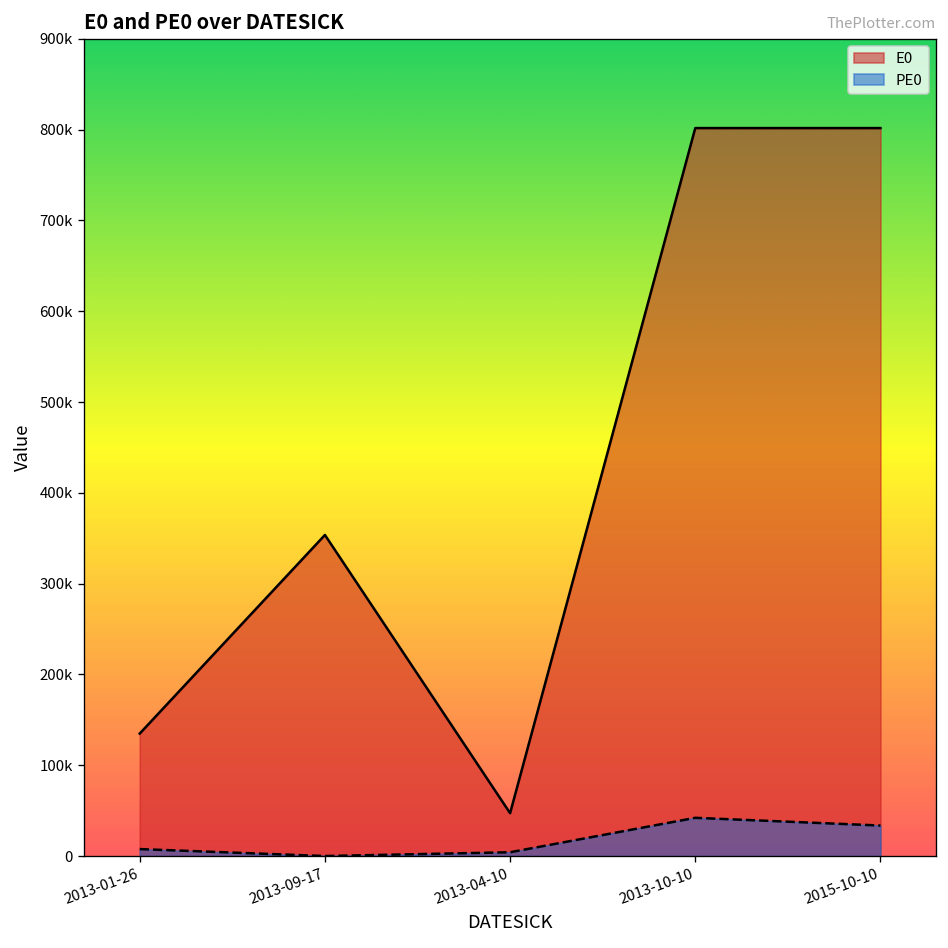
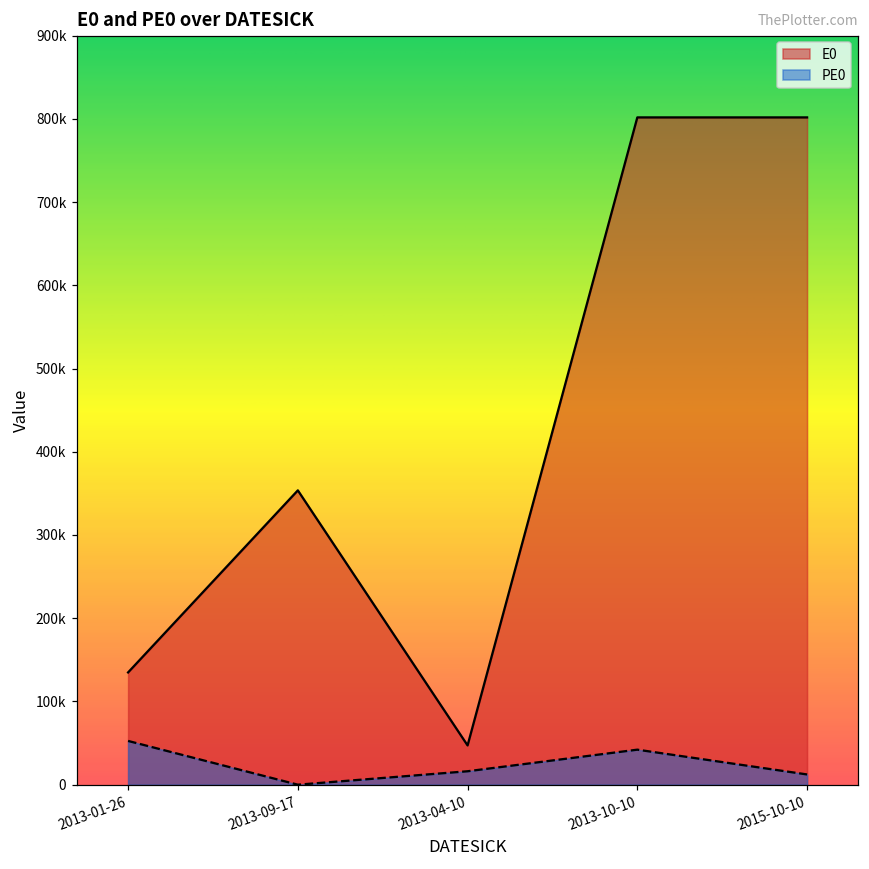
PE0, 2013-01-26: 10000 -> 50000
PE0, 2013-04-10: 0 -> 20000
PE0, 2015-10-10: 30000 -> 10000
